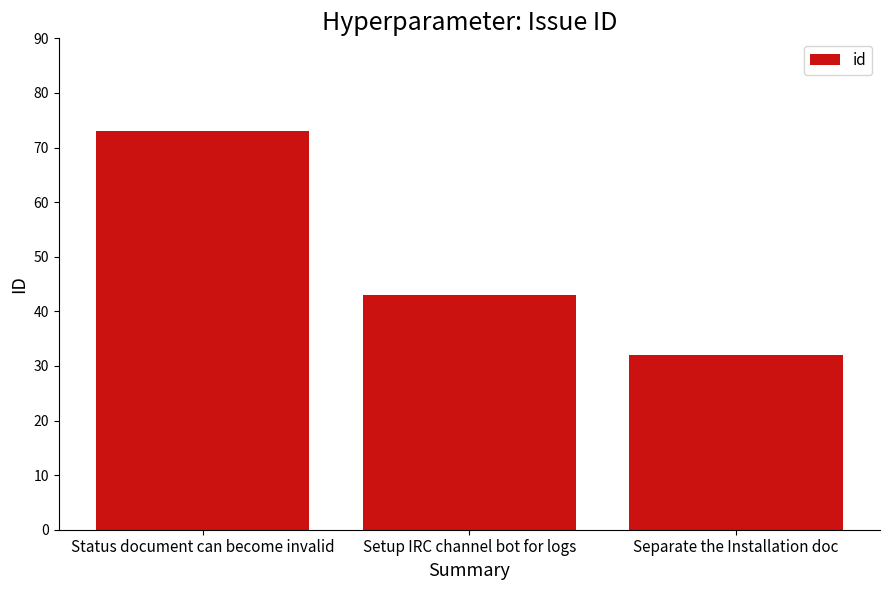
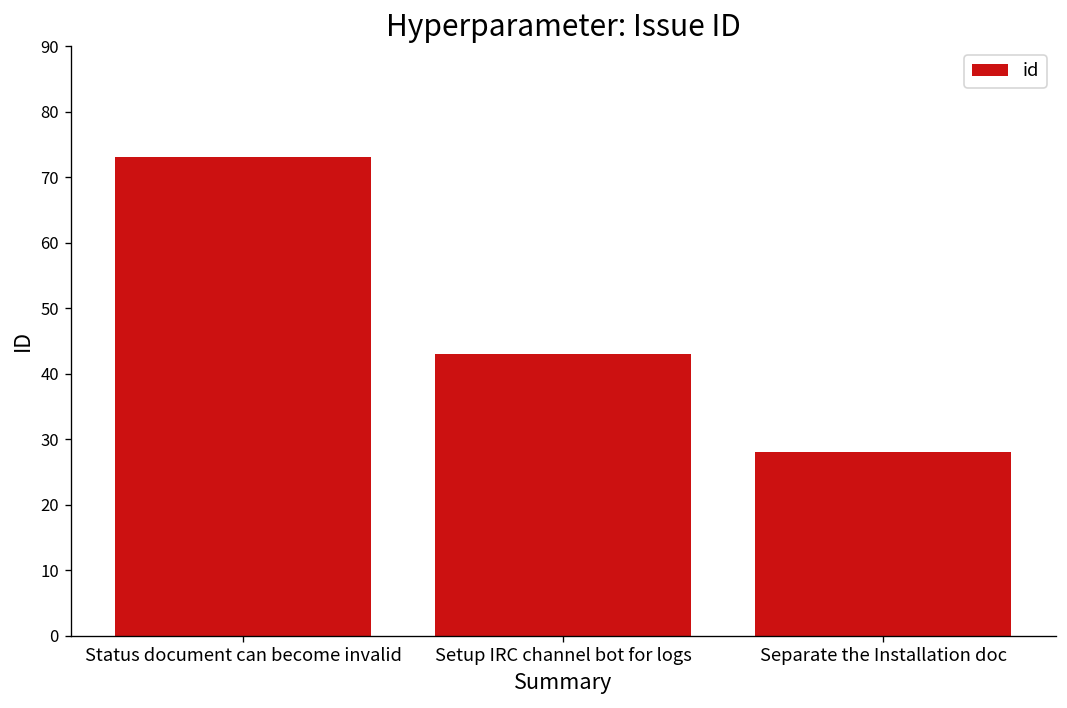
Separate the Installation doc: 32 -> 28
